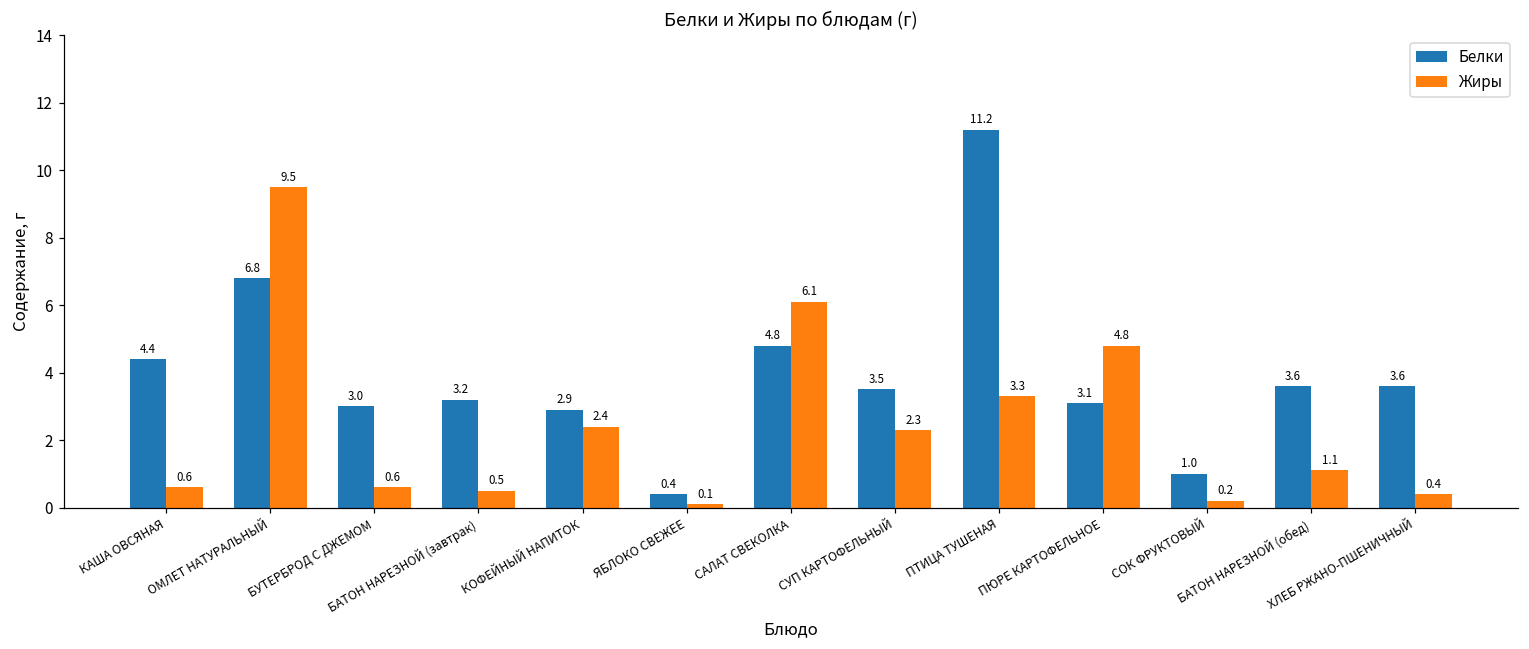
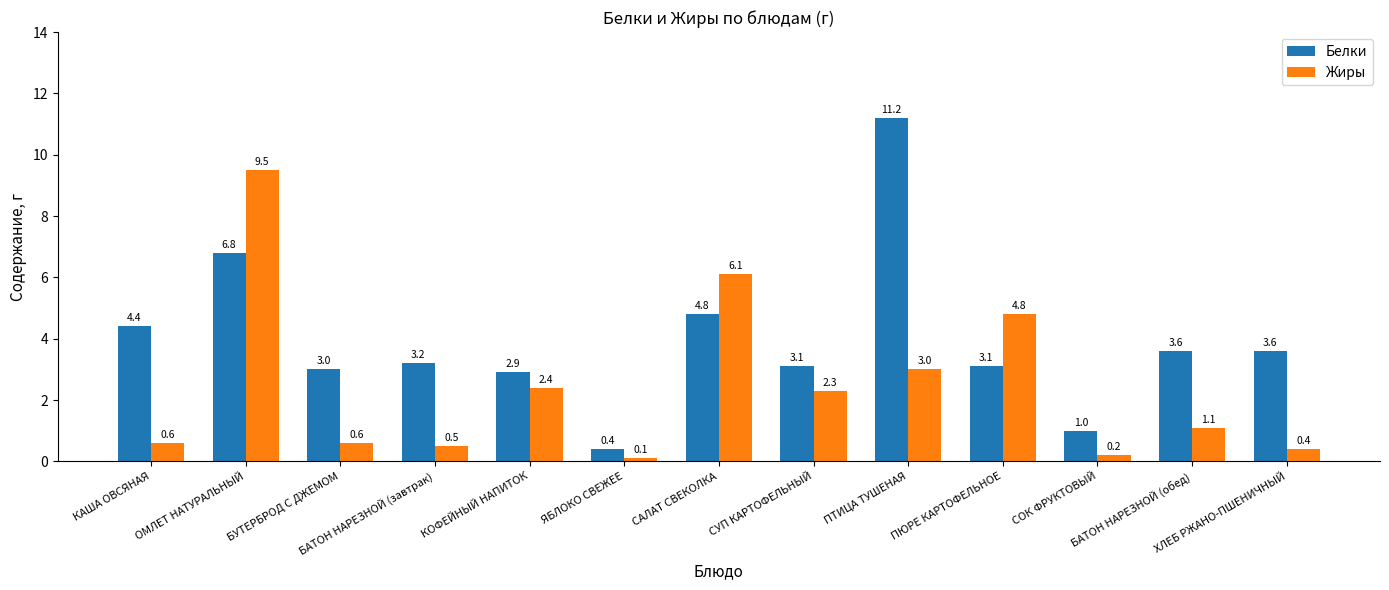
Белки, СУП КАРТОФЕЛЬНЫЙ: 3.5 -> 3.1
Жиры, ПТИЦА ТУШЕНАЯ: 3.3 -> 3.0
